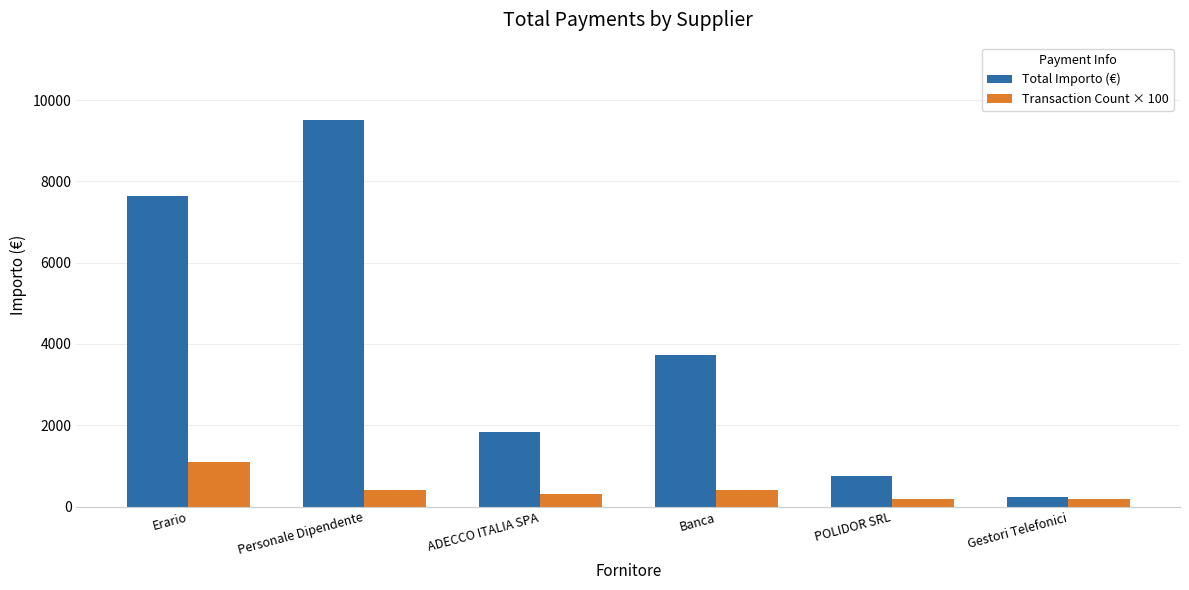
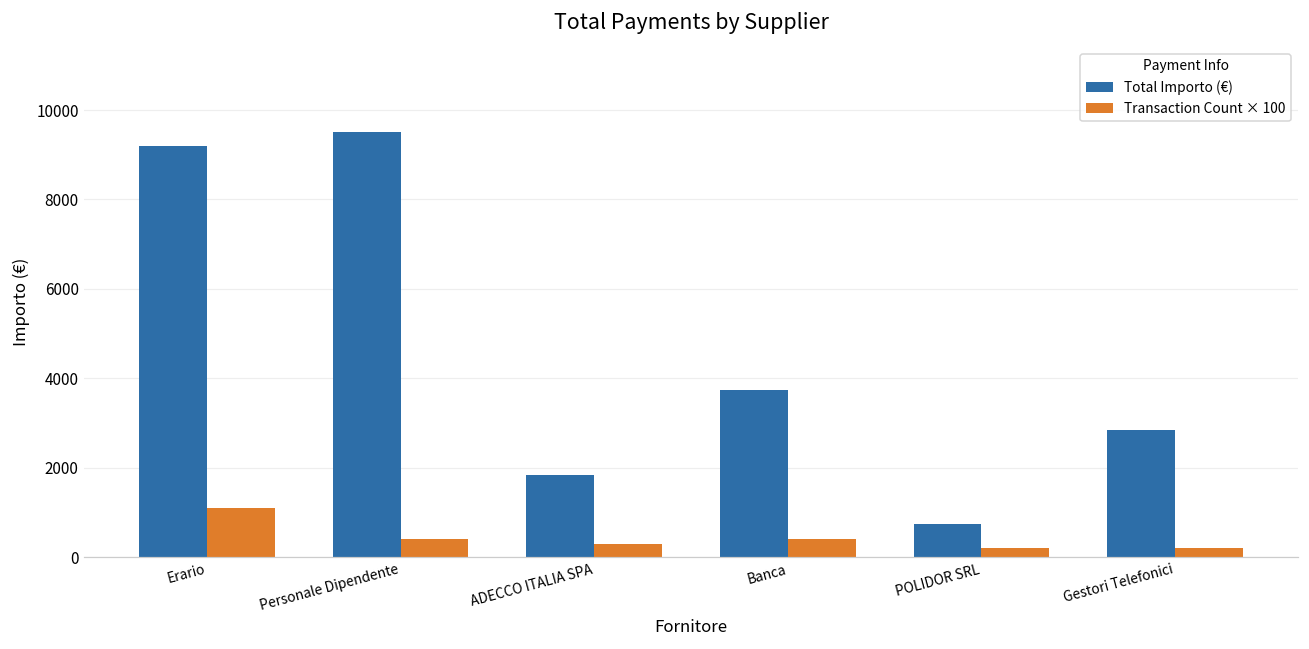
Total Importo (€), Erario: 7600 -> 9200
Total Importo (€), Gestori Telefonici: 200 -> 2800
